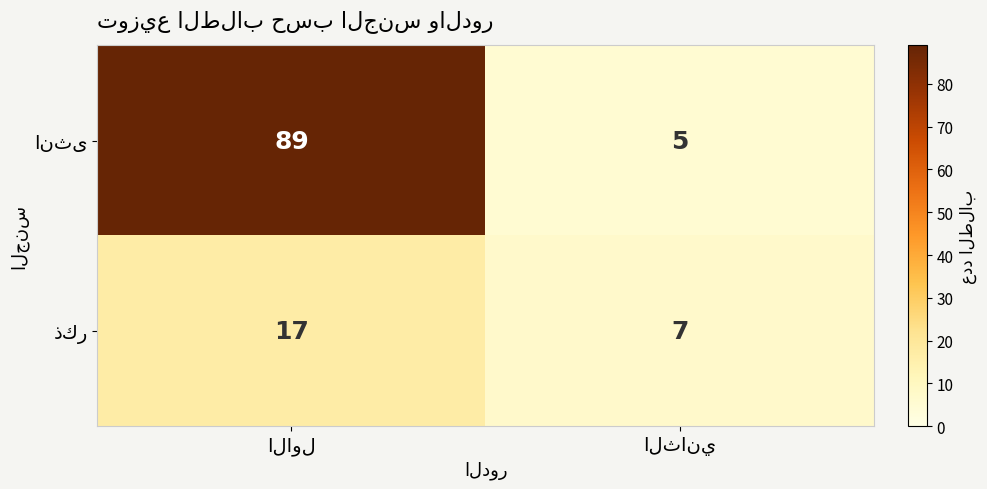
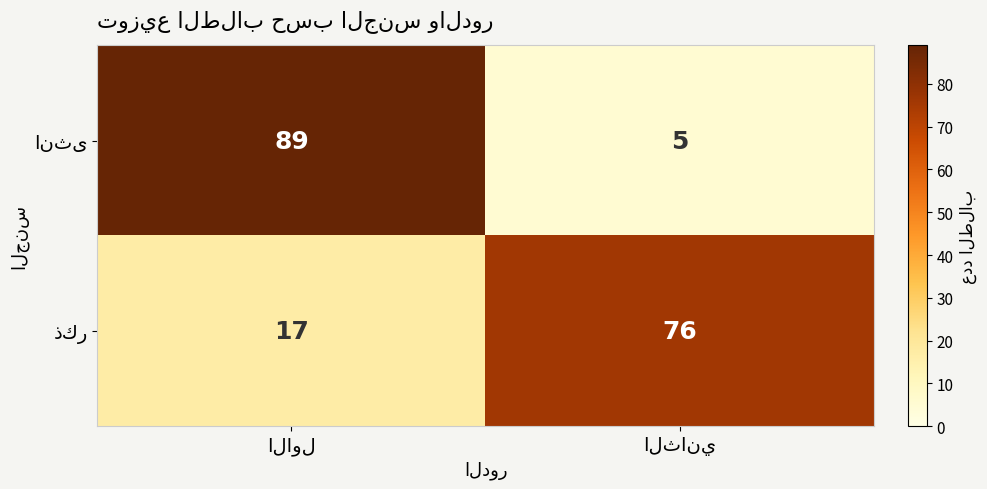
ذكر, الثاني: 7 -> 76
